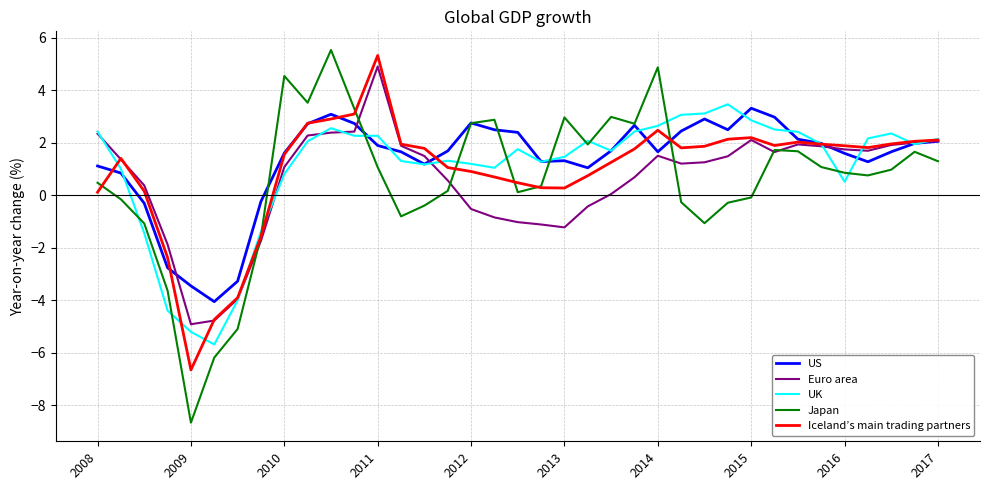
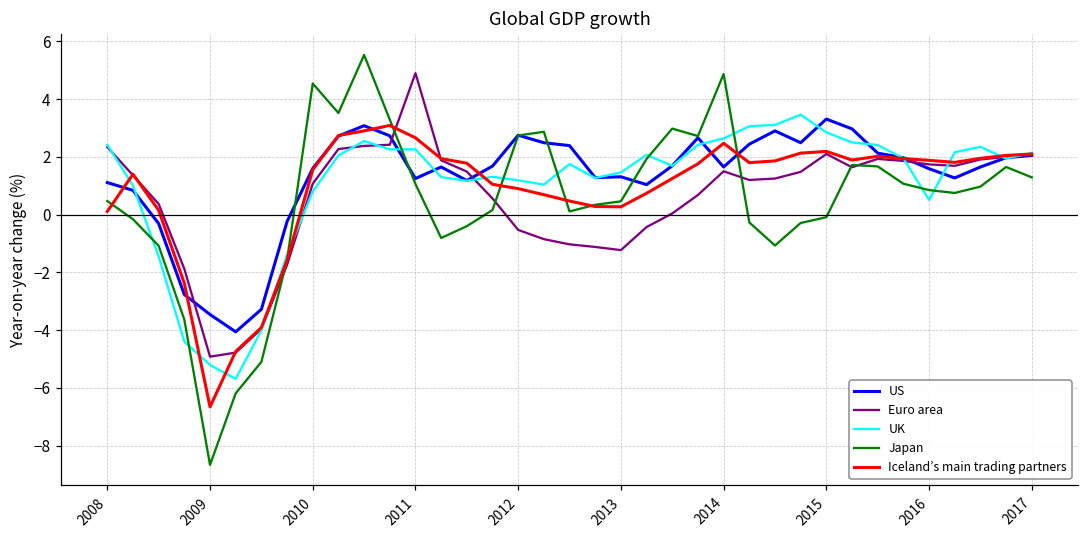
US, 2011: 1.9 -> 1.3
Iceland’s main trading partners, 2011: 5.3 -> 2.7
Japan, 2013: 3.0 -> 0.5
